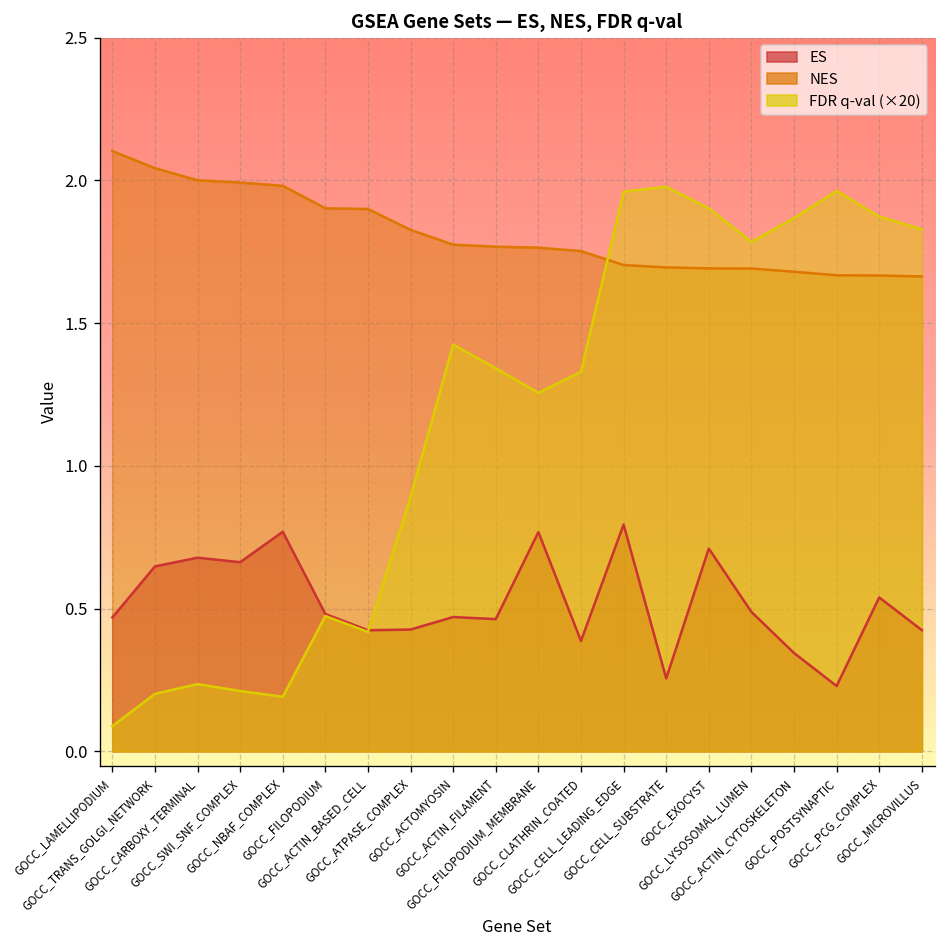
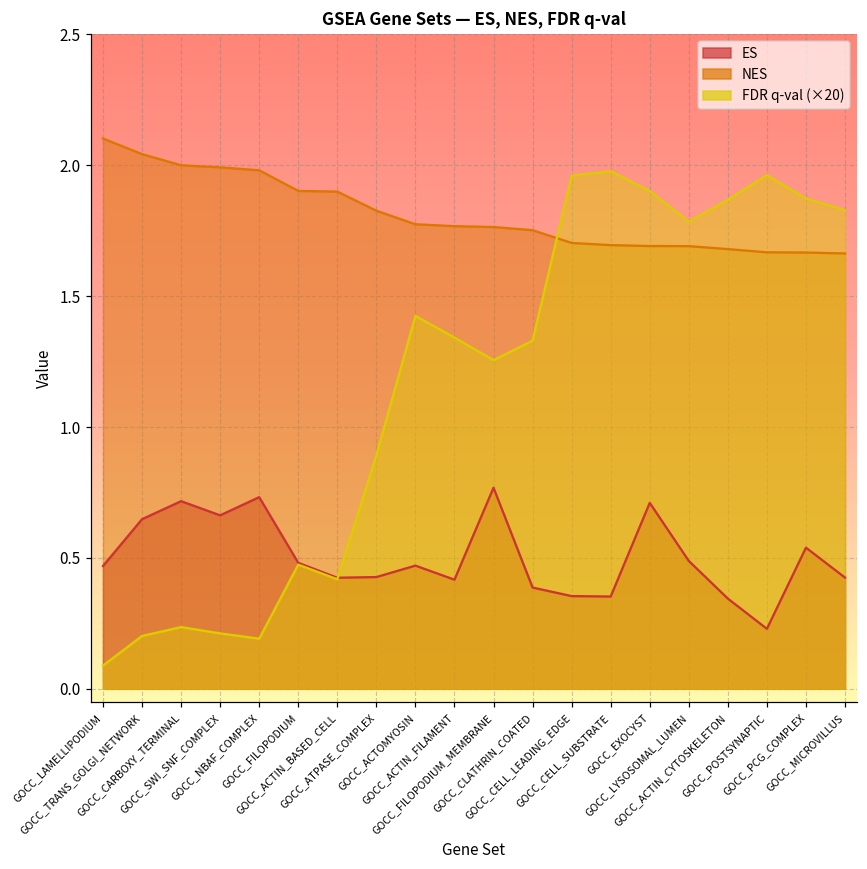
ES, GOCC_CARBOXY_TERMINAL: 0.68 -> 0.72
ES, GOCC_NBAF_COMPLEX: 0.77 -> 0.73
ES, GOCC_ACTIN_FILAMENT: 0.46 -> 0.42
ES, GOCC_CELL_LEADING_EDGE: 0.79 -> 0.35
ES, GOCC_CELL_SUBSTRATE: 0.26 -> 0.35
